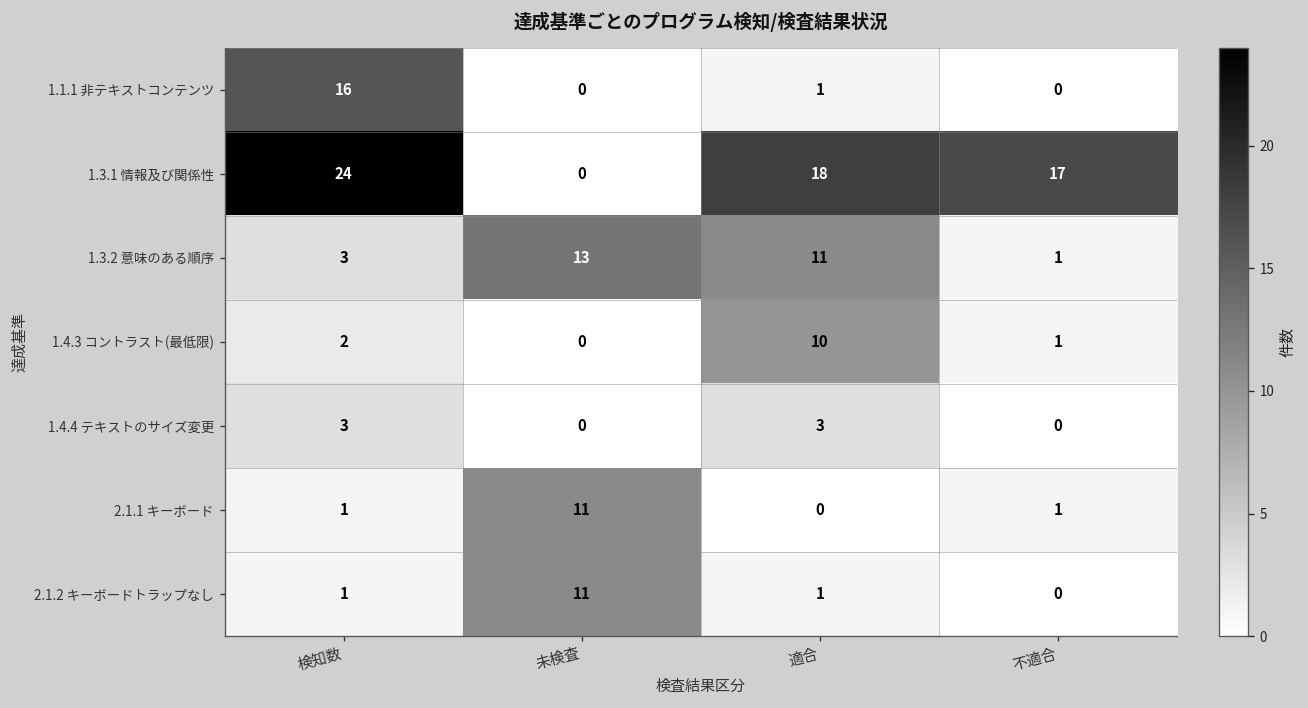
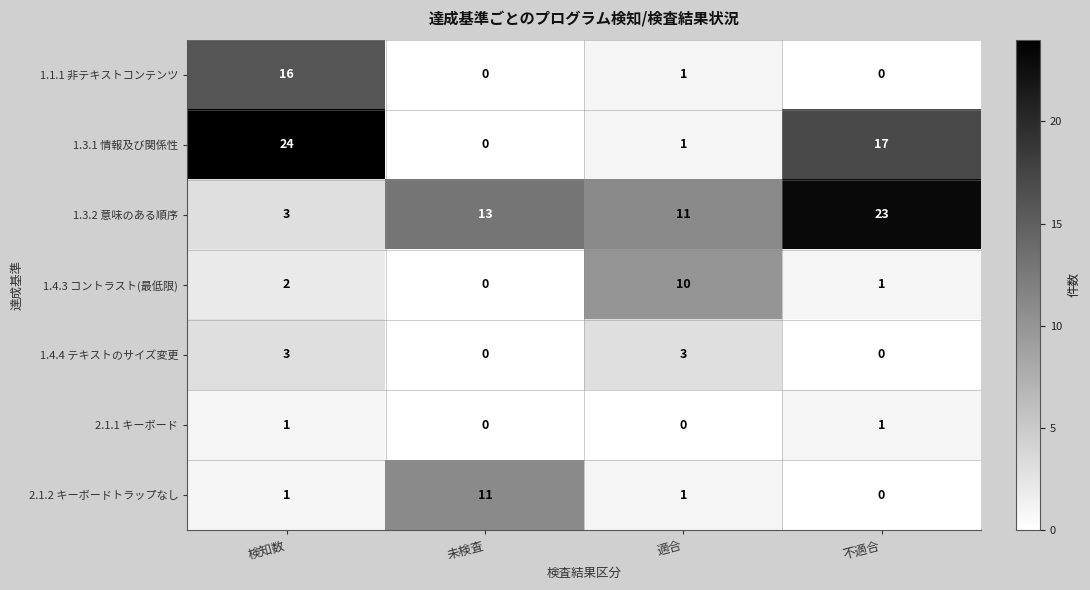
1.3.1 情報及び関係性, 適合: 18 -> 1
1.3.2 意味のある順序, 不適合: 1 -> 23
2.1.1 キーボード, 未検査: 11 -> 0
